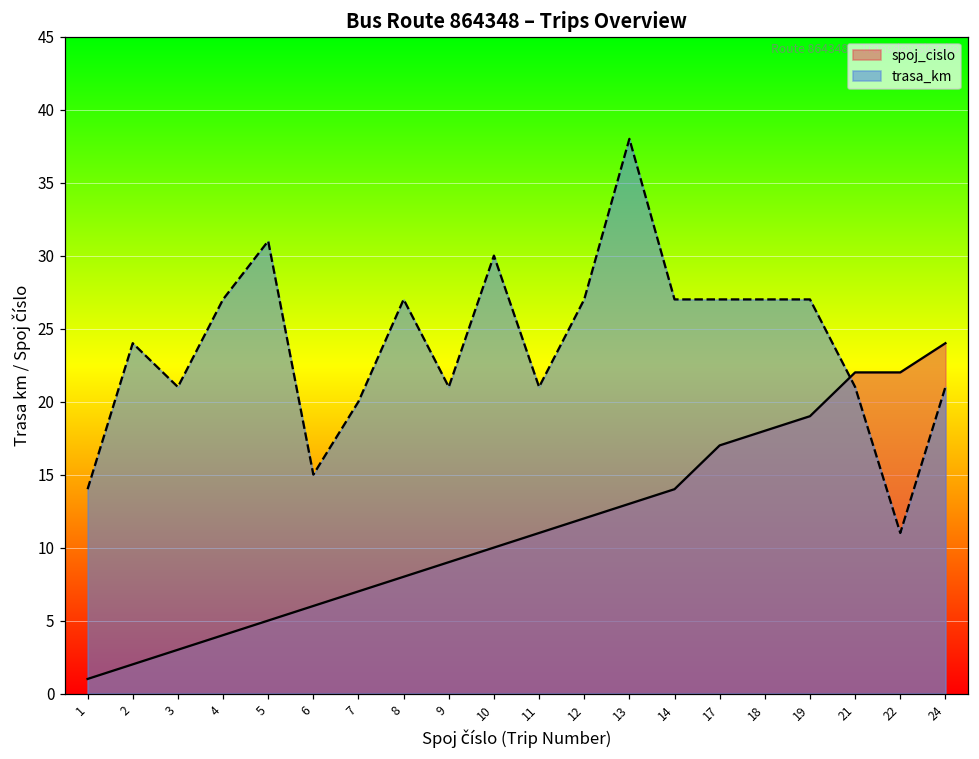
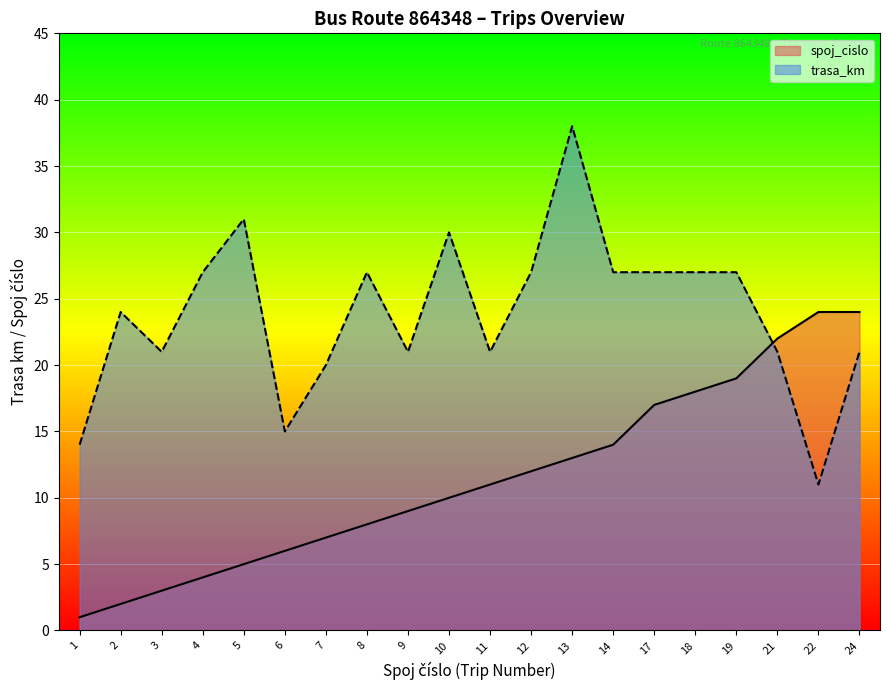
spoj_cislo, 22: 22 -> 24
